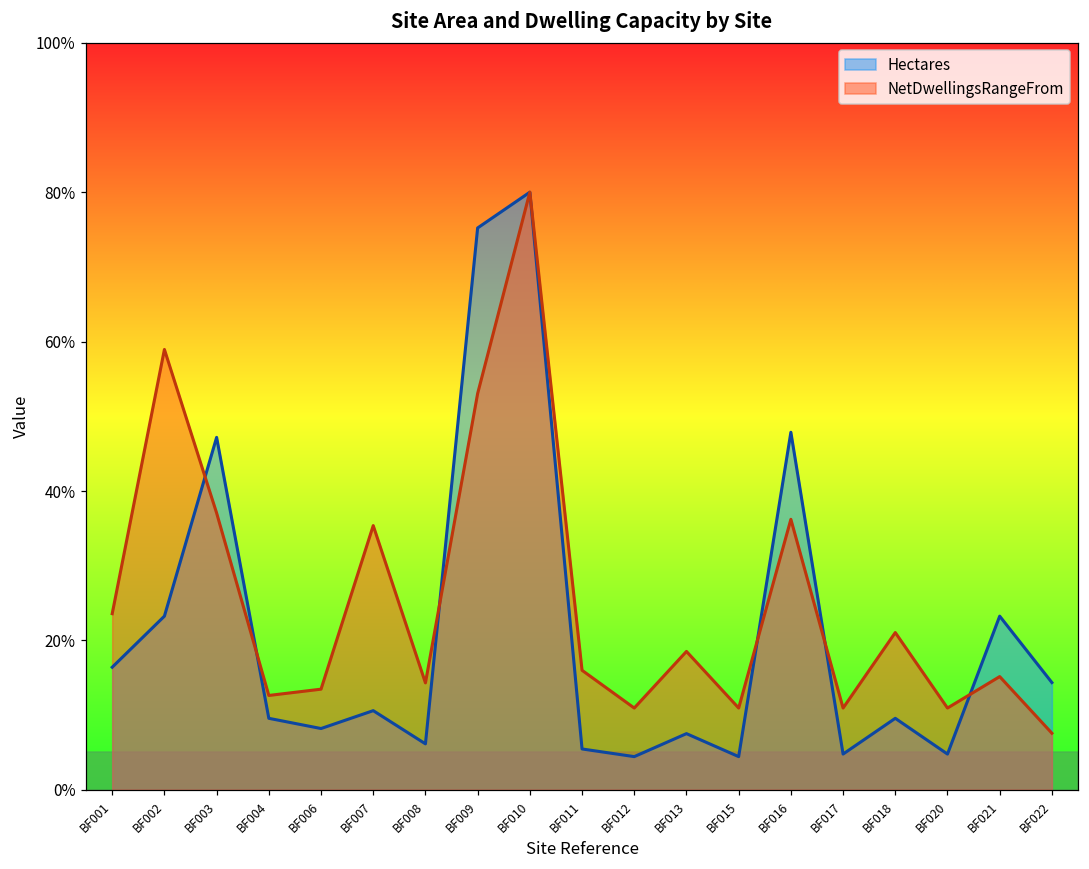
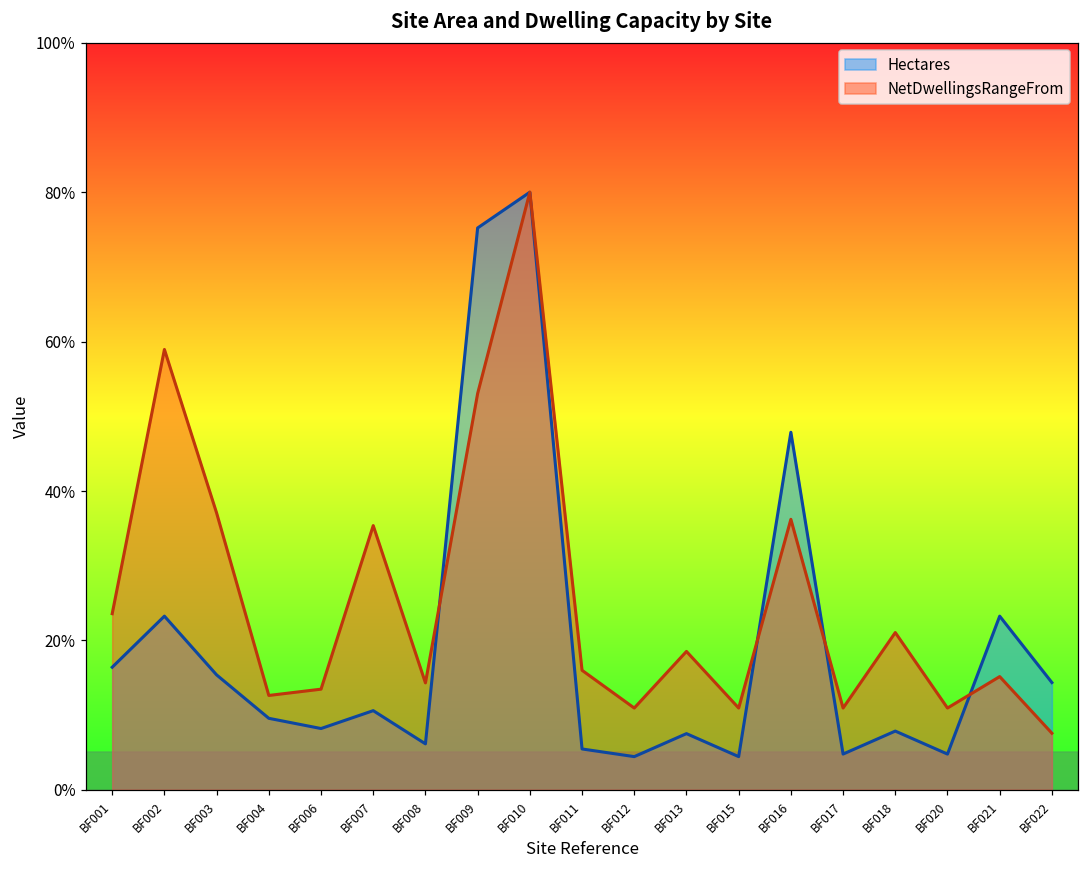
Hectares, BF003: 47% -> 15%
Hectares, BF018: 10% -> 8%
